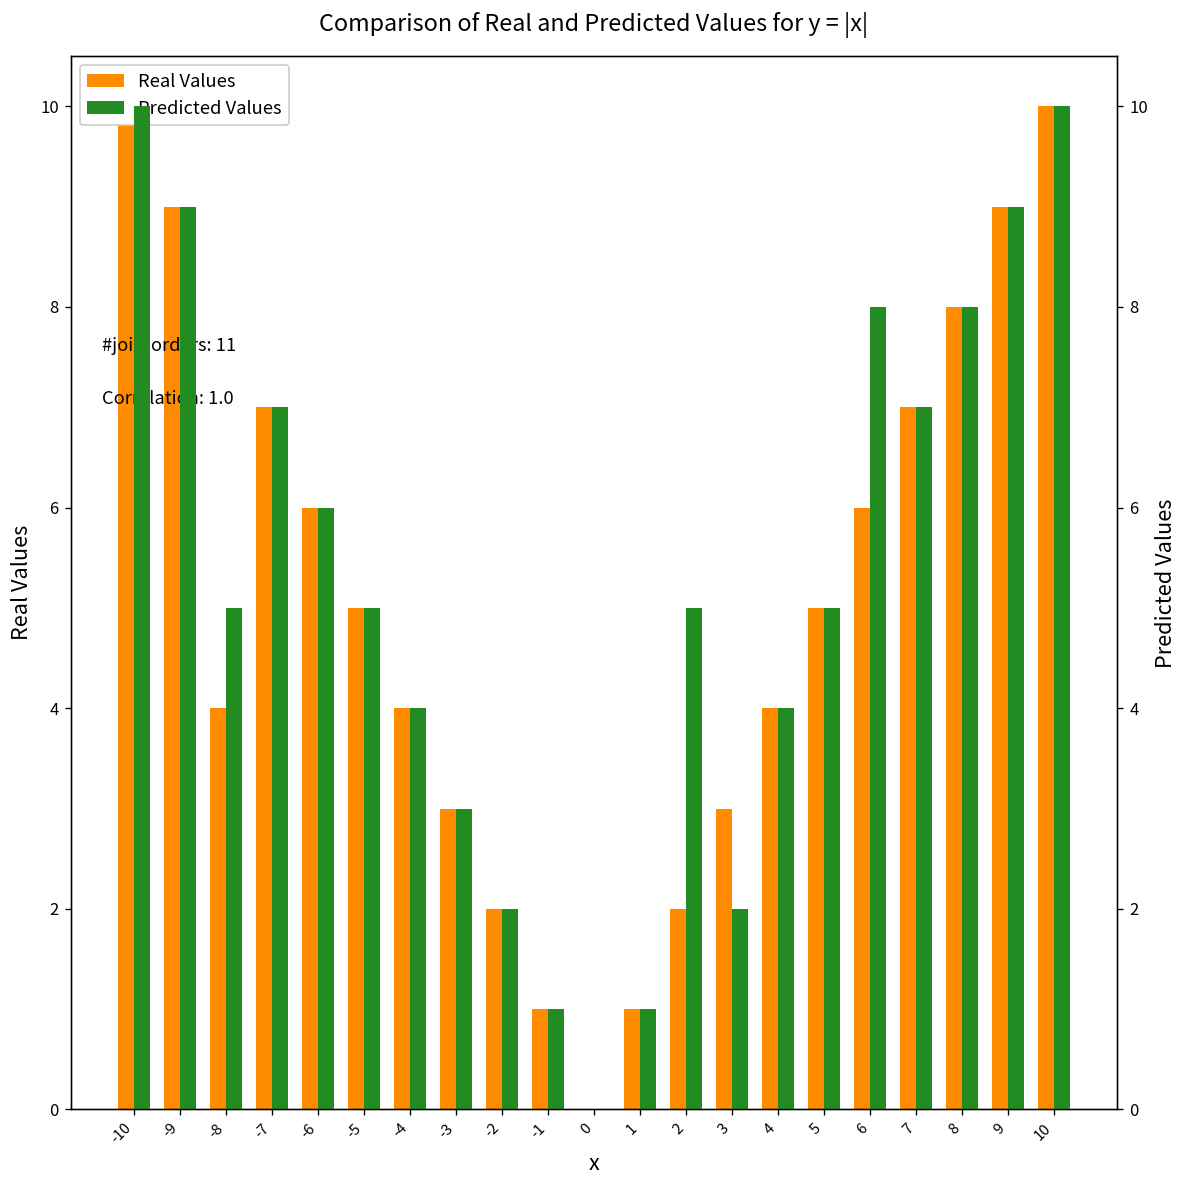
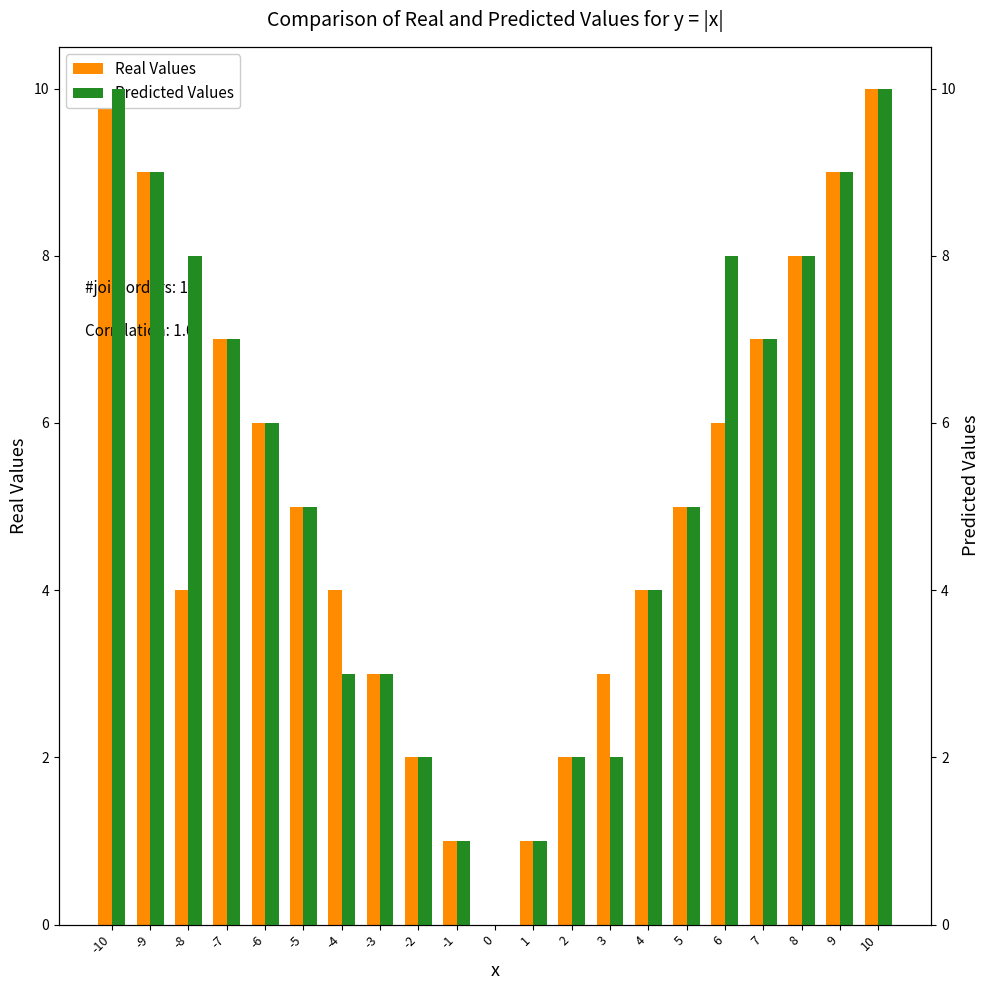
Predicted Values, -8: 5 -> 8
Predicted Values, -4: 4 -> 3
Predicted Values, 2: 5 -> 2
